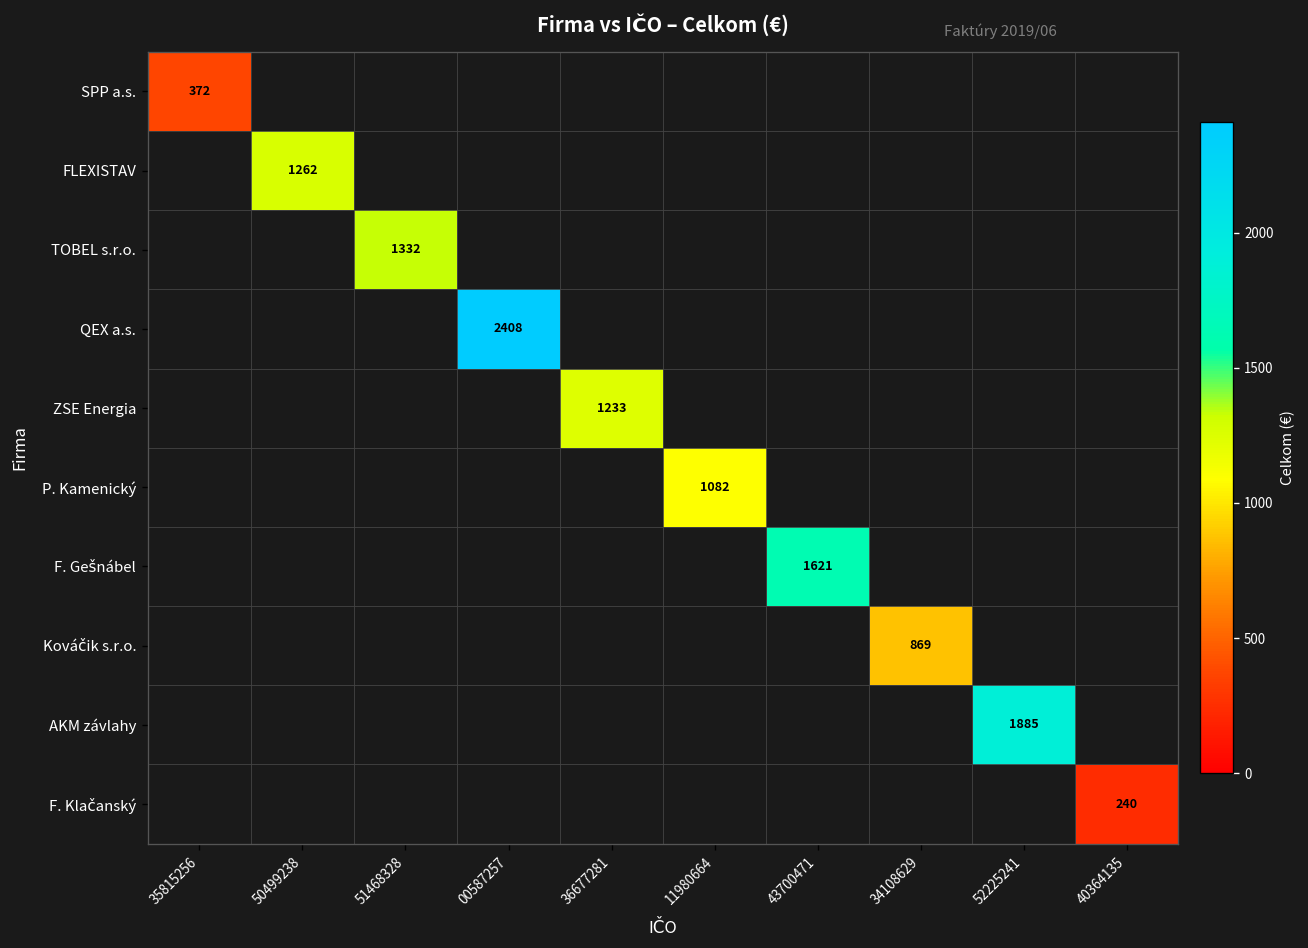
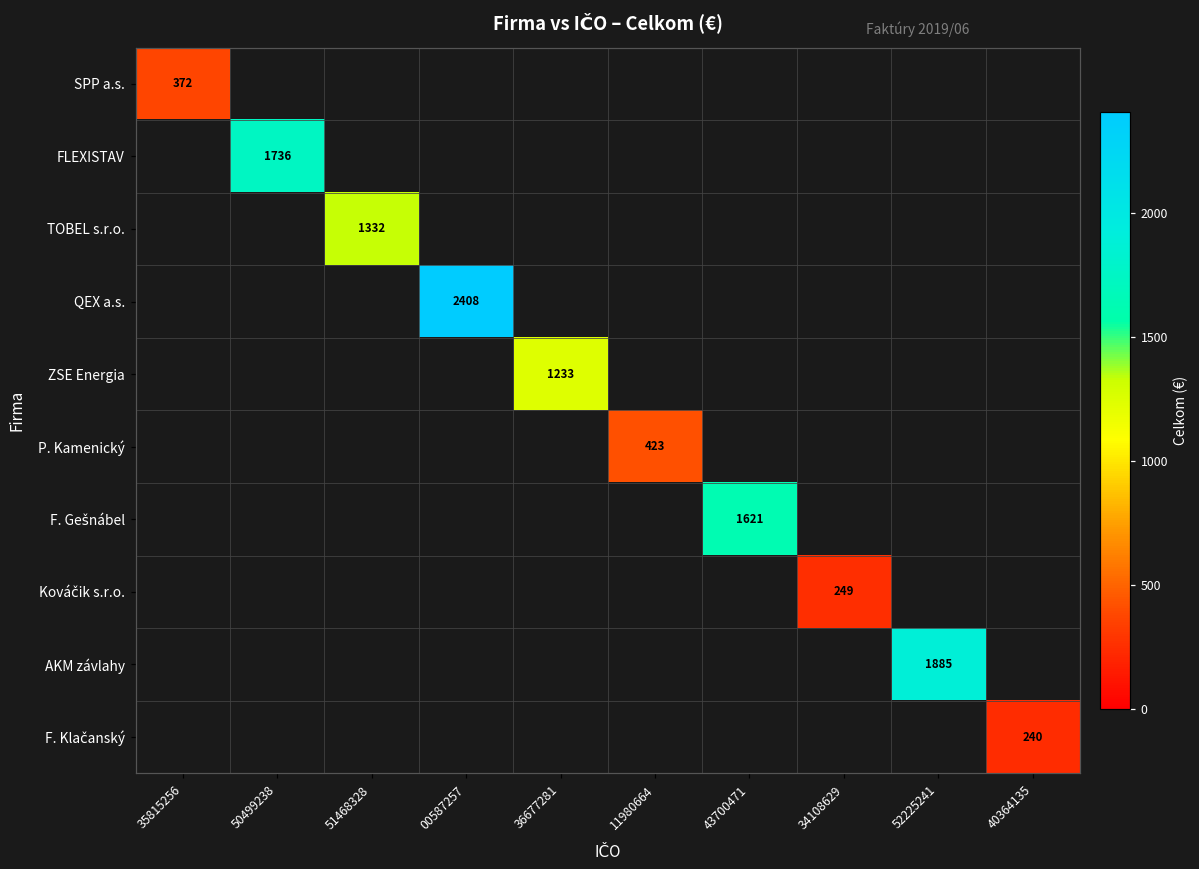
FLEXISTAV, 50499238: 1262 -> 1736
P. Kamenický, 11980664: 1082 -> 423
Kováčik s.r.o., 34108629: 869 -> 249
